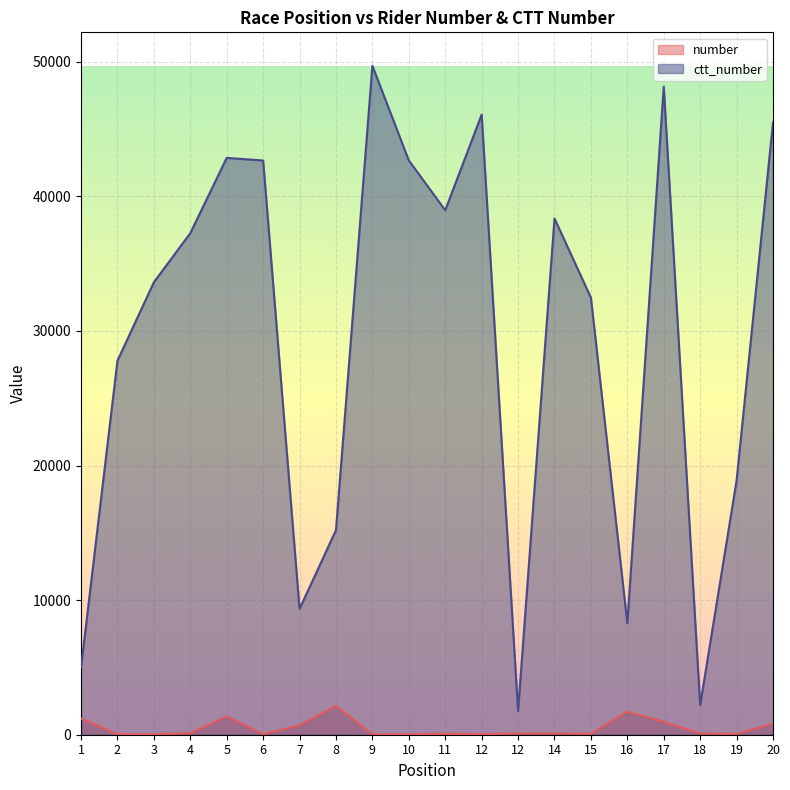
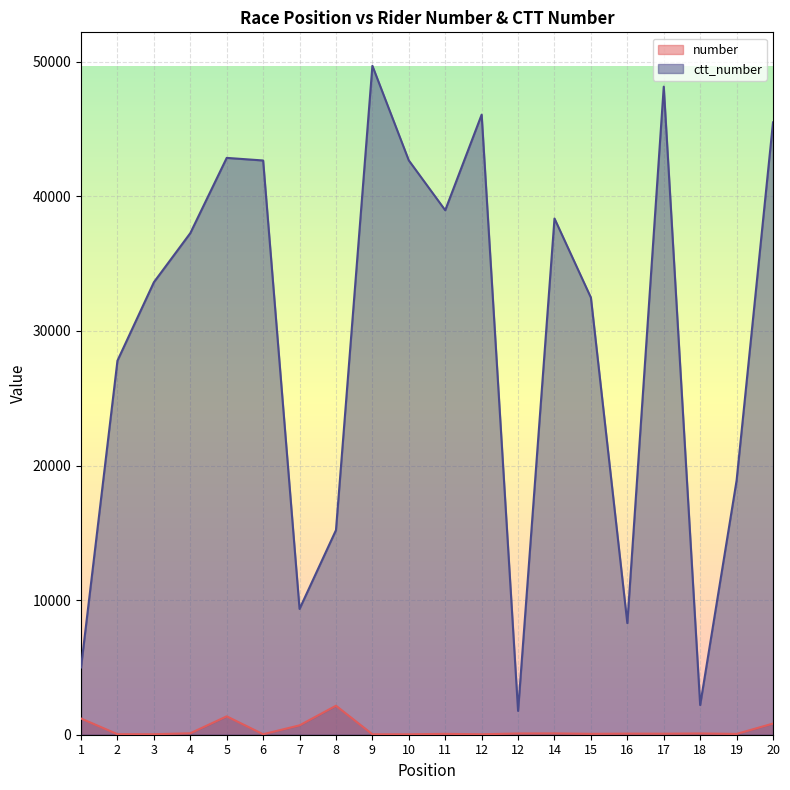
number, 16: 1700 -> 100
number, 17: 1000 -> 100
